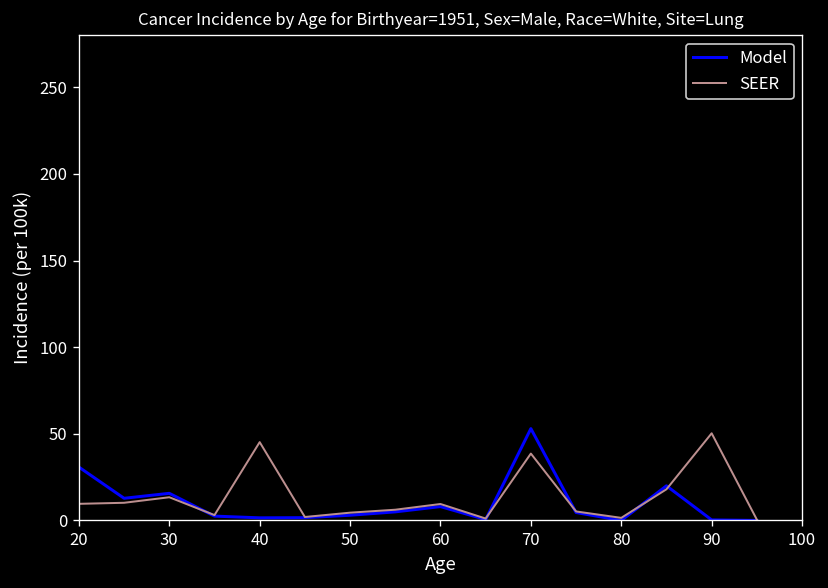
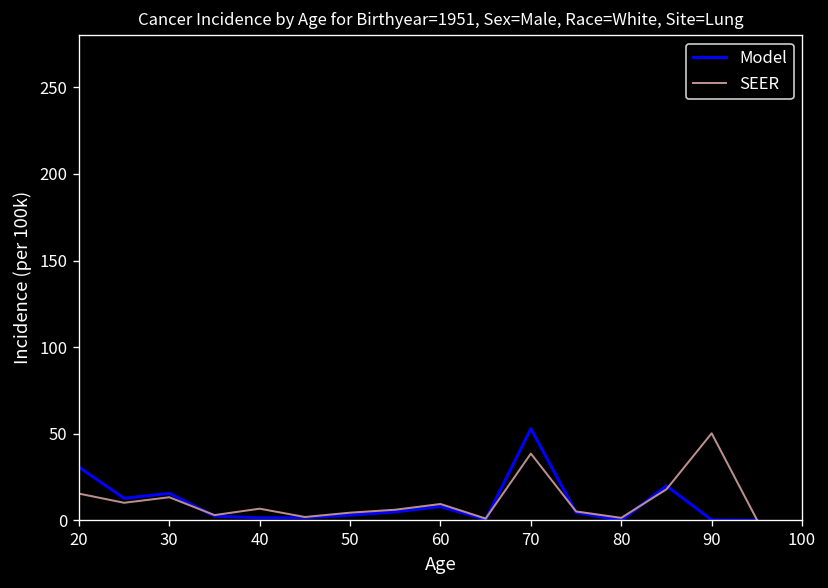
SEER, 20: 10 -> 16
SEER, 40: 45 -> 7
